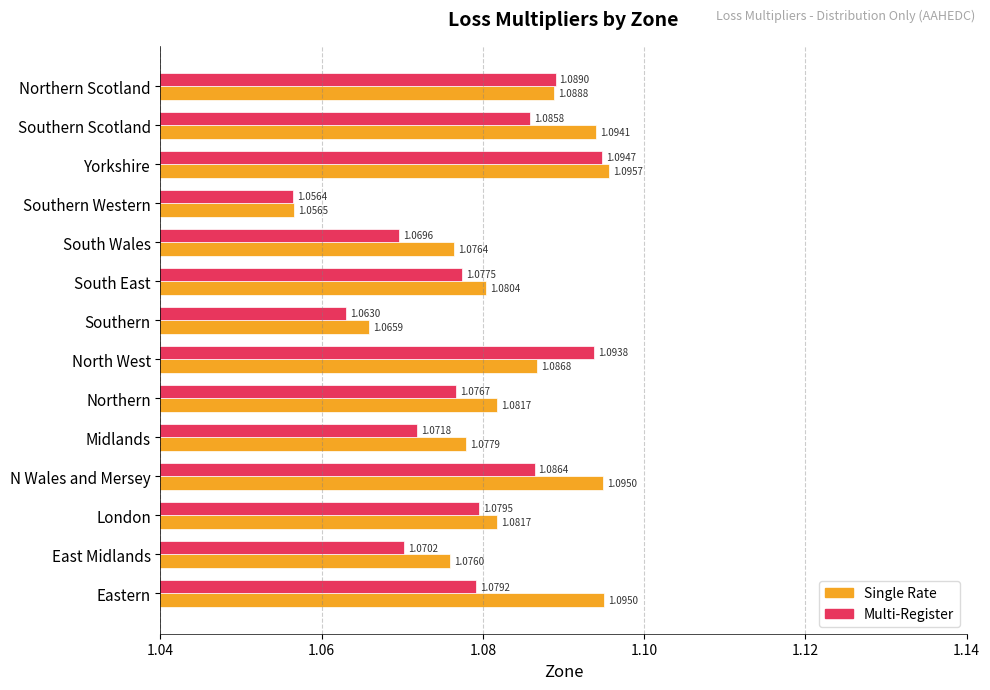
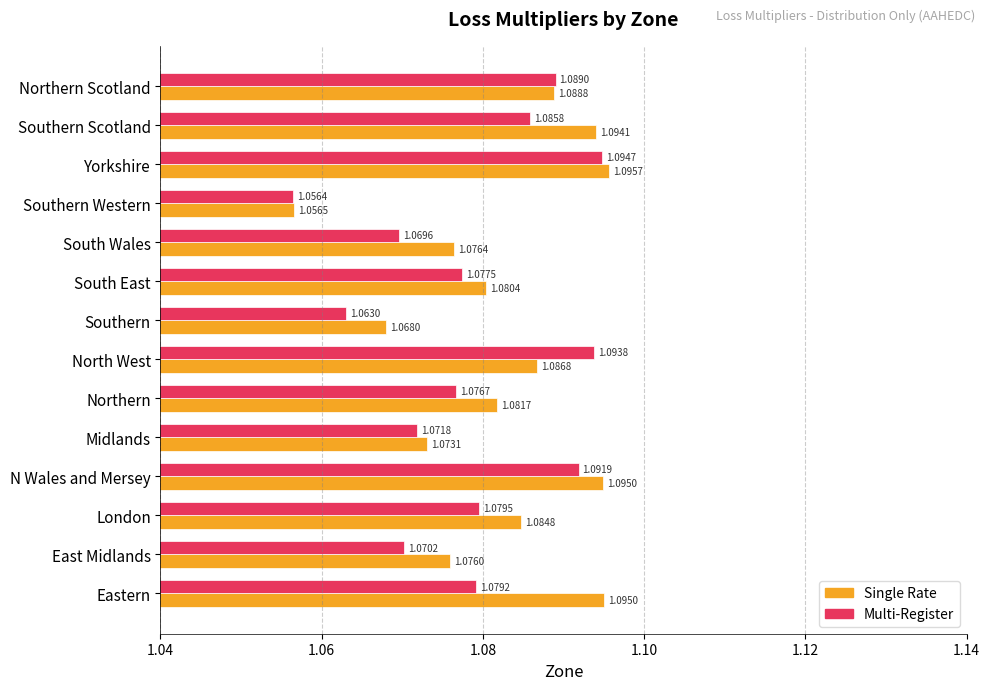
Single Rate, Southern: 1.0659 -> 1.0680
Single Rate, Midlands: 1.0779 -> 1.0731
Multi-Register, N Wales and Mersey: 1.0864 -> 1.0919
Single Rate, London: 1.0817 -> 1.0848
